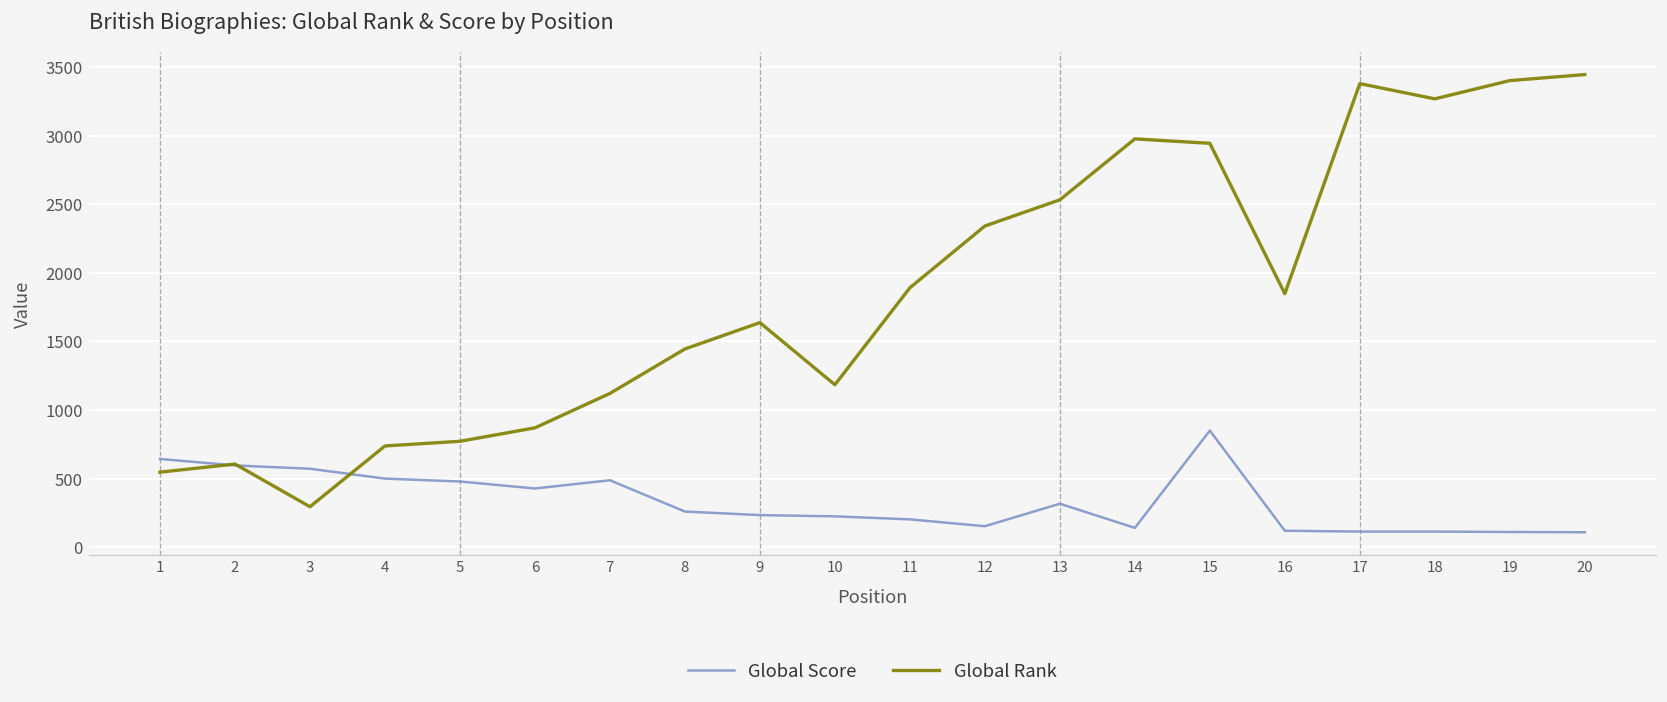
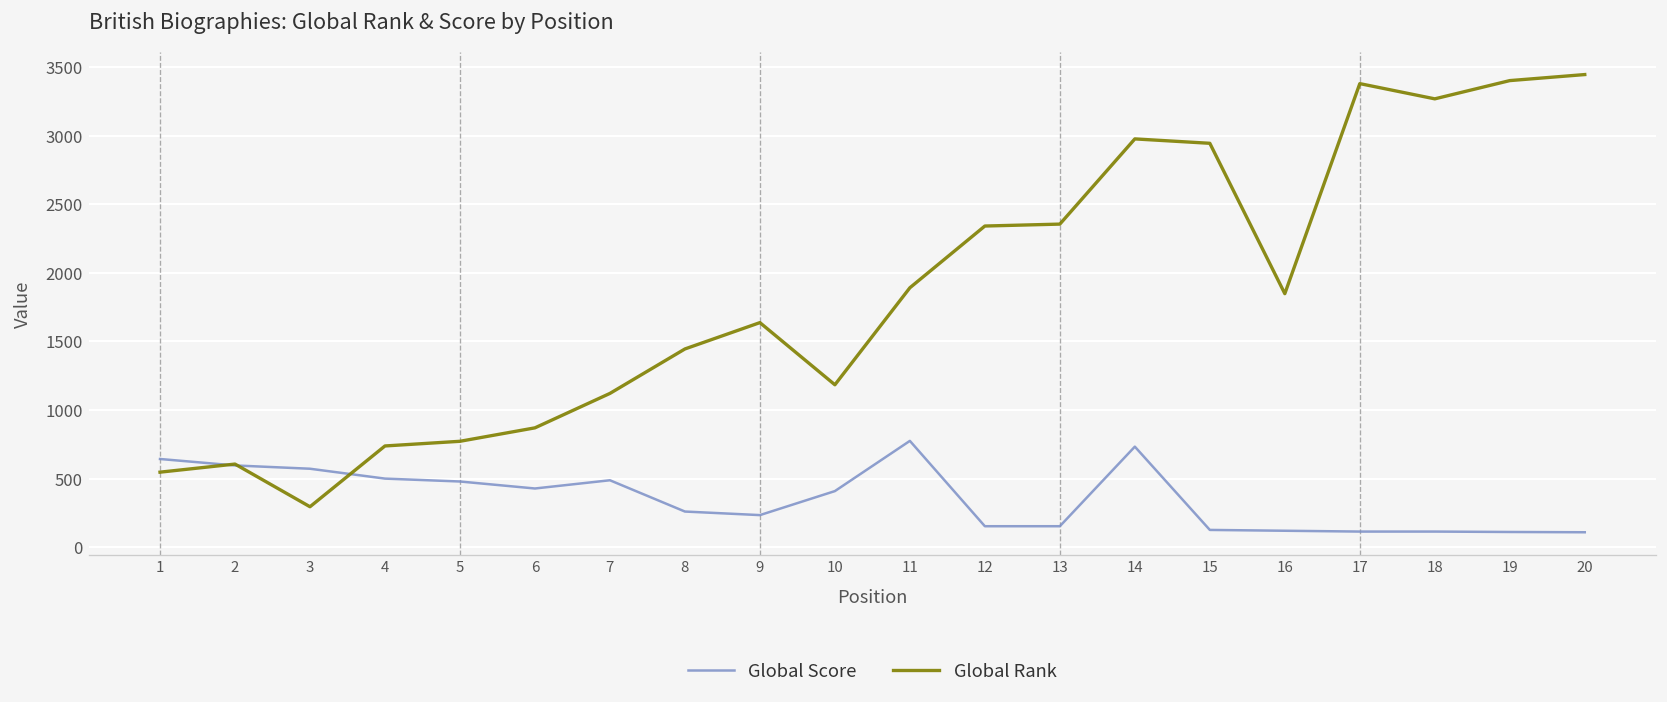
Global Score, 10: 230 -> 410
Global Score, 11: 200 -> 780
Global Score, 13: 320 -> 150
Global Rank, 13: 2530 -> 2360
Global Score, 14: 140 -> 730
Global Score, 15: 850 -> 130
